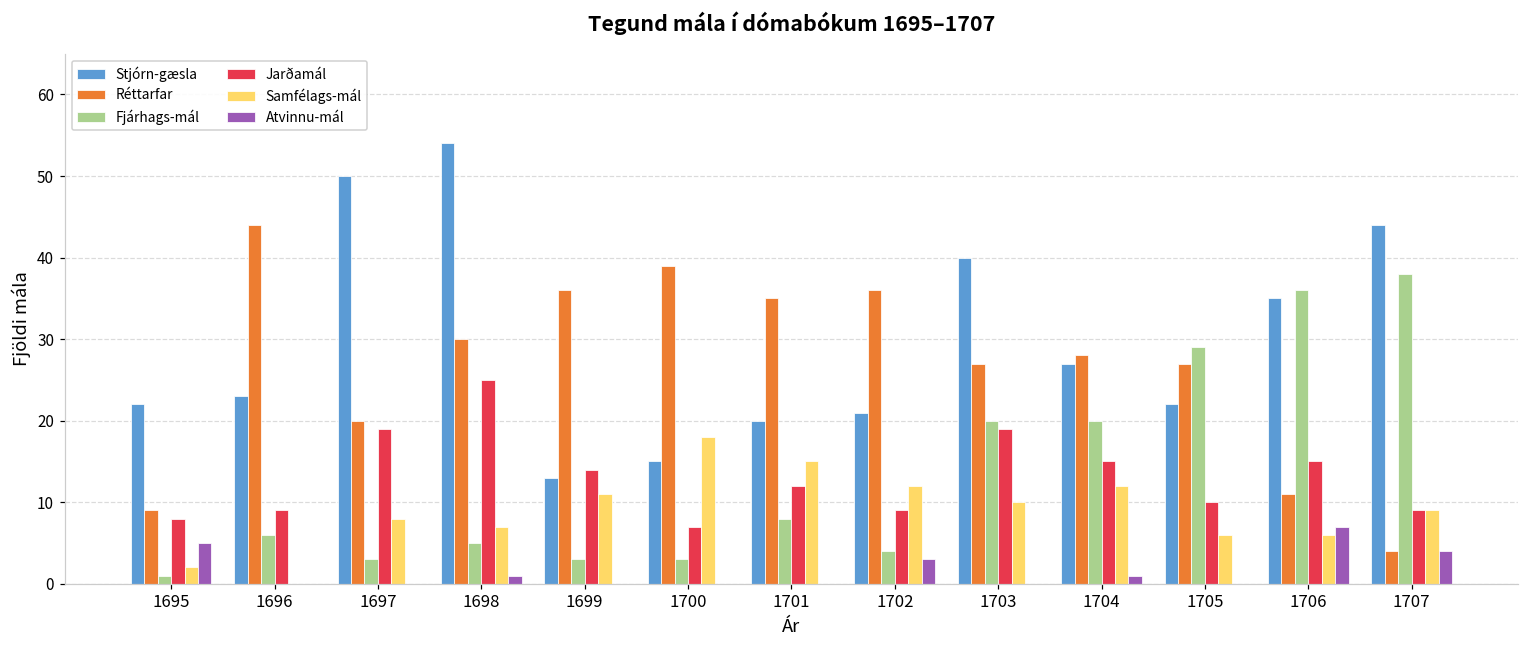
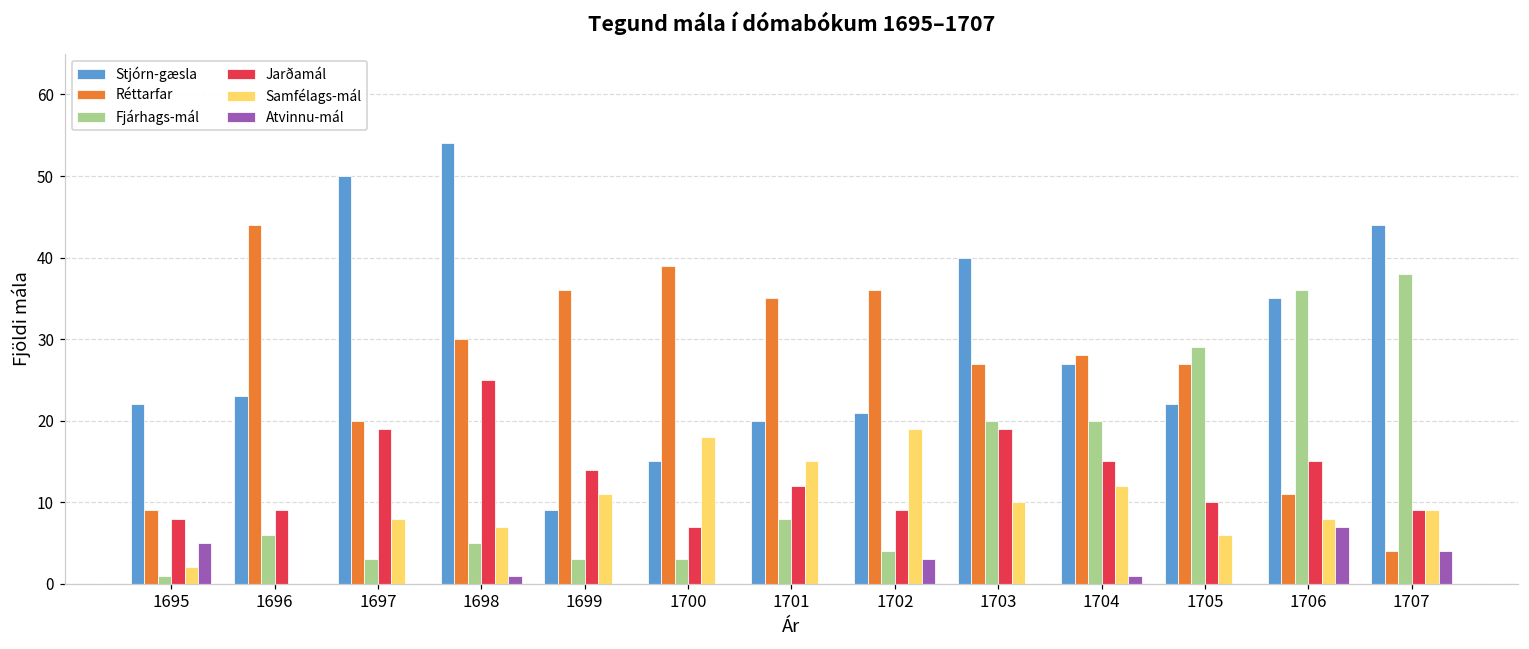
Stjórn-gæsla, 1699: 13 -> 9
Samfélags-mál, 1702: 12 -> 19
Samfélags-mál, 1706: 6 -> 8
